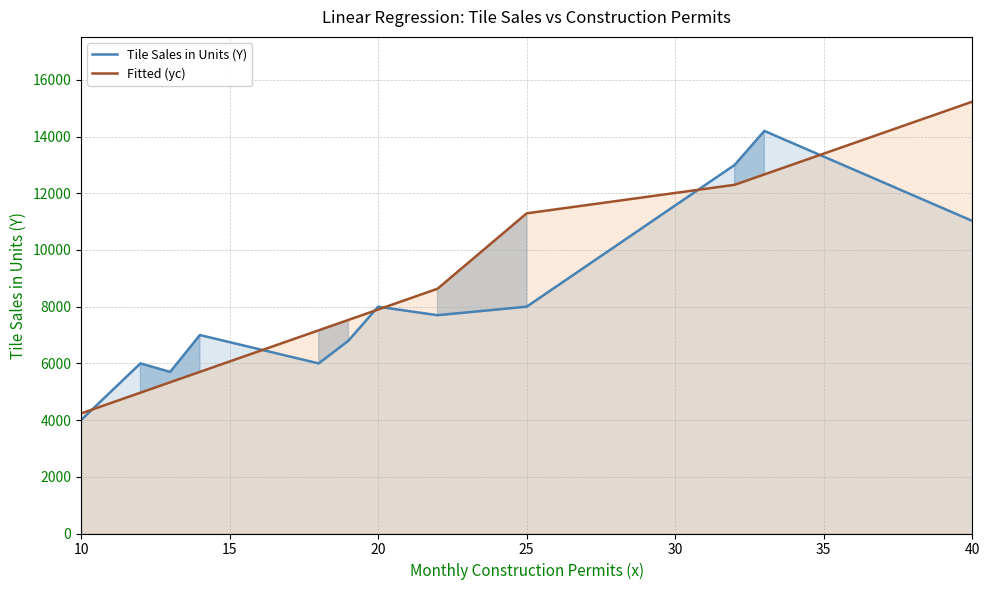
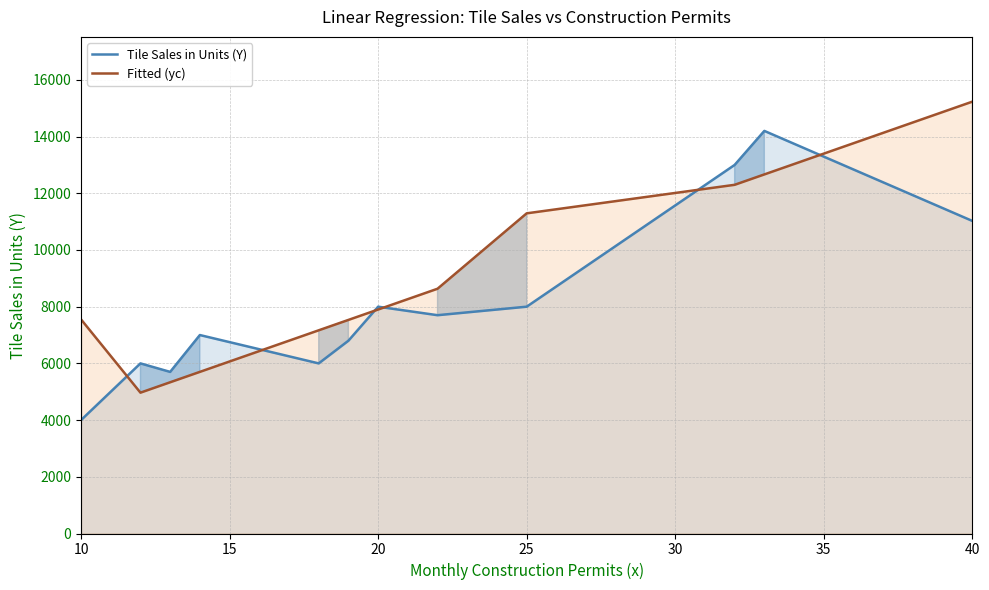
Fitted (yc), 10: 4200 -> 7600
